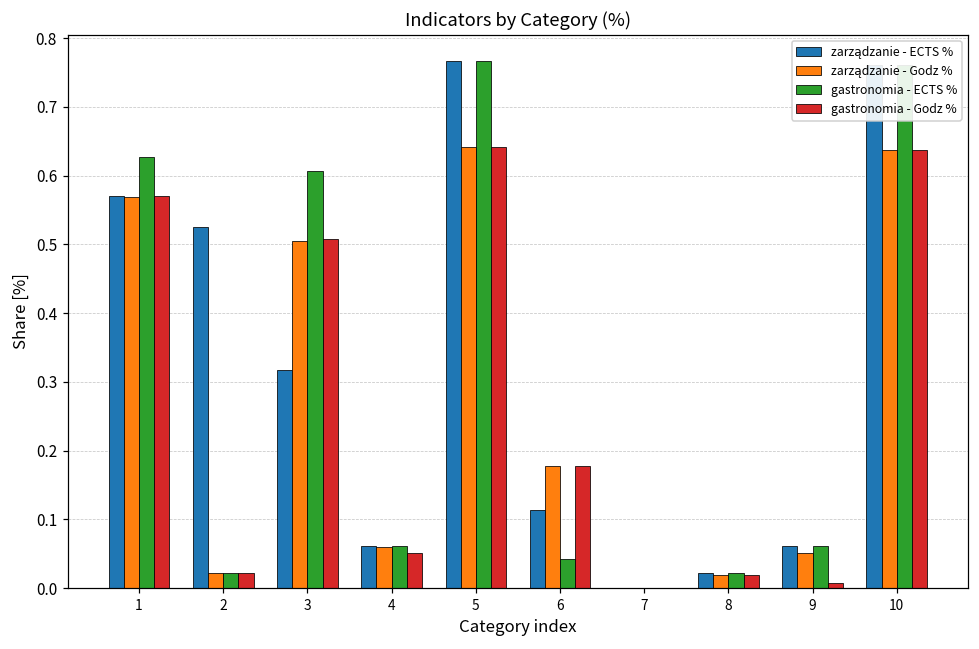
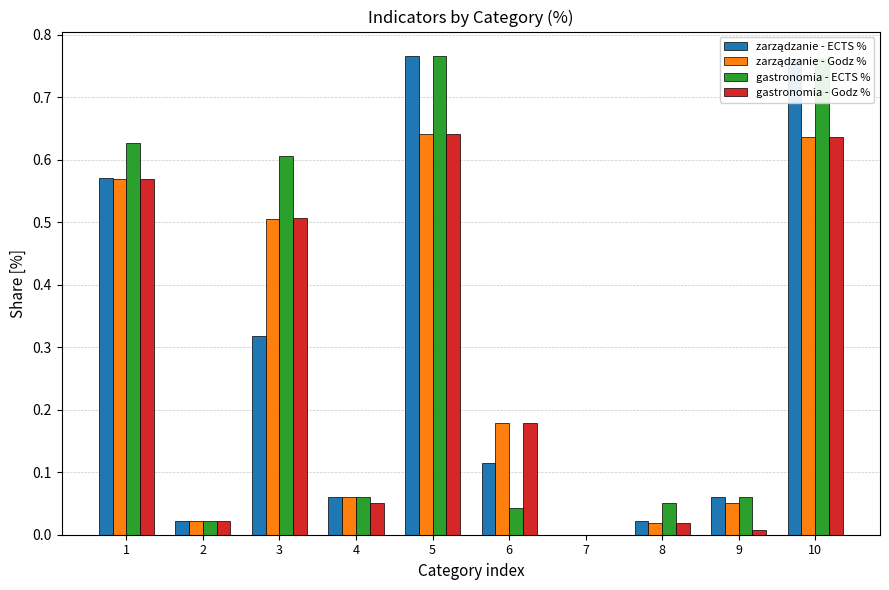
zarządzanie - ECTS %, 2: 0.53 -> 0.02
gastronomia - ECTS %, 8: 0.02 -> 0.05
